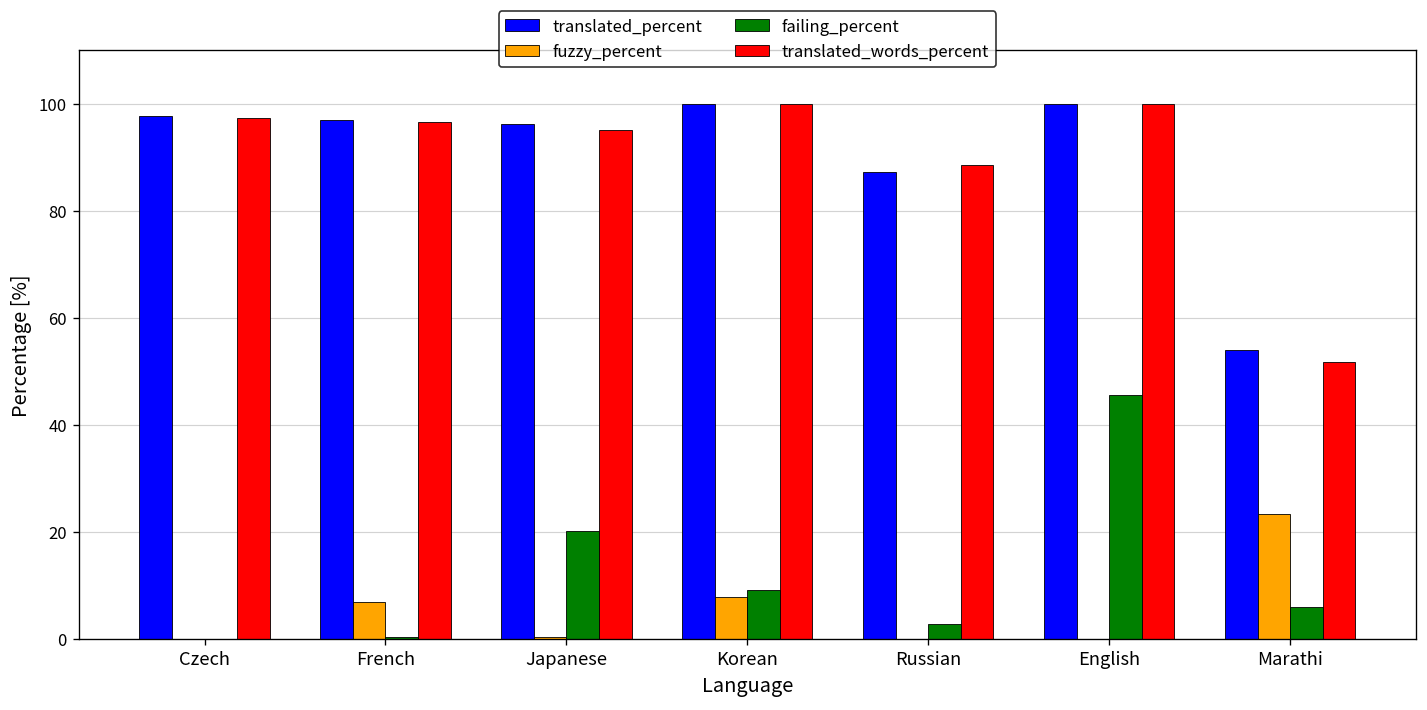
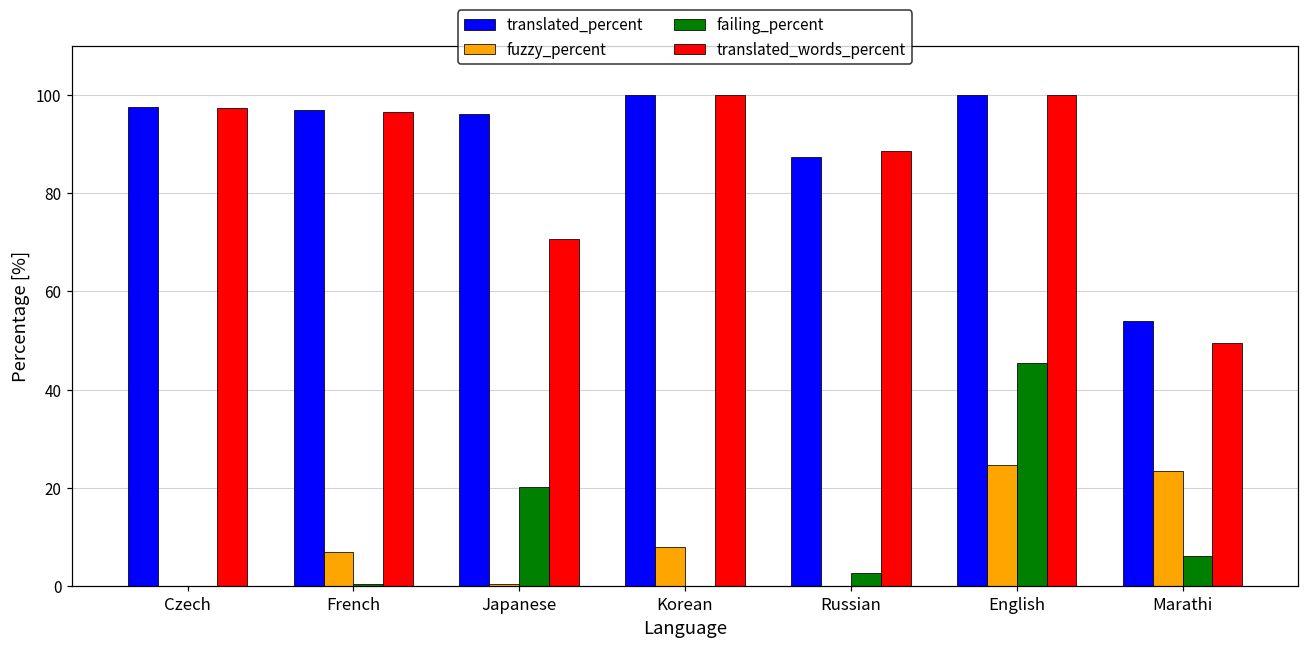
translated_words_percent, Japanese: 95 -> 71
failing_percent, Korean: 9 -> 0
fuzzy_percent, English: 0 -> 25
translated_words_percent, Marathi: 52 -> 49
